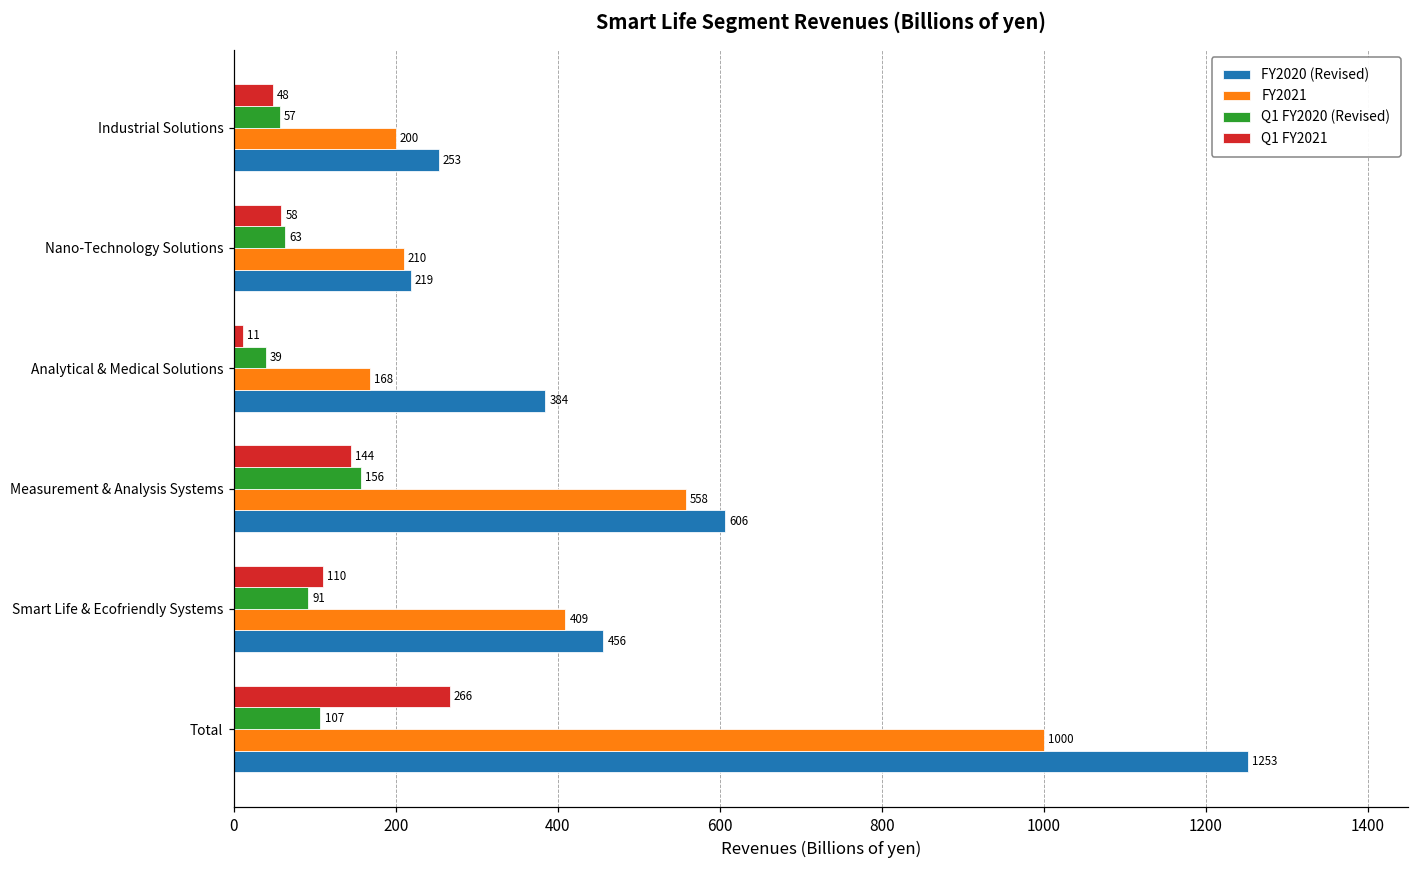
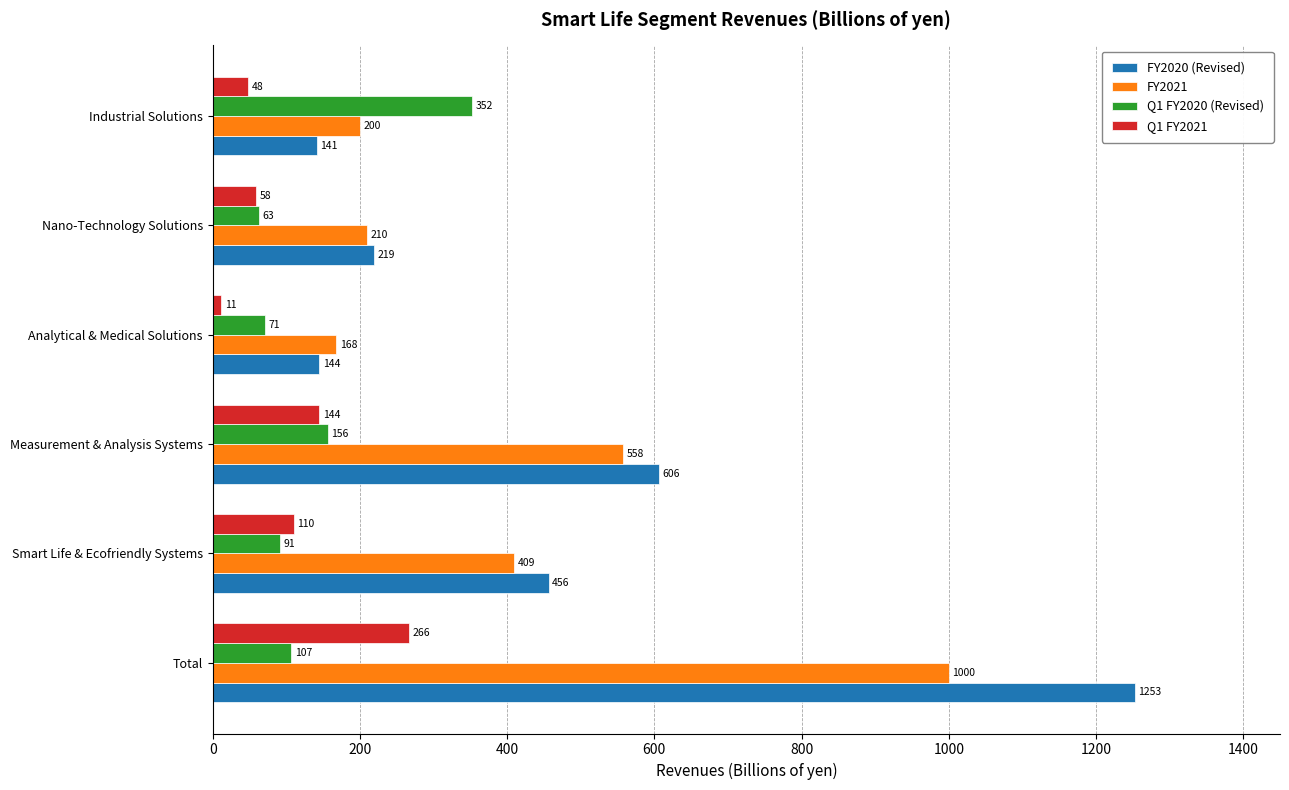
Q1 FY2020 (Revised), Industrial Solutions: 57 -> 352
FY2020 (Revised), Industrial Solutions: 253 -> 141
Q1 FY2020 (Revised), Analytical & Medical Solutions: 39 -> 71
FY2020 (Revised), Analytical & Medical Solutions: 384 -> 144
